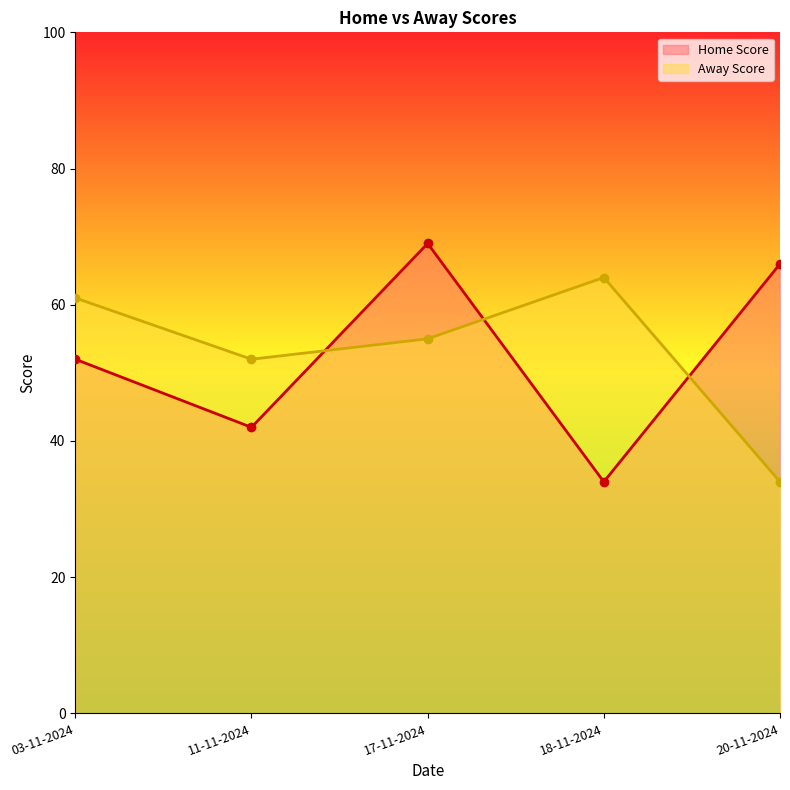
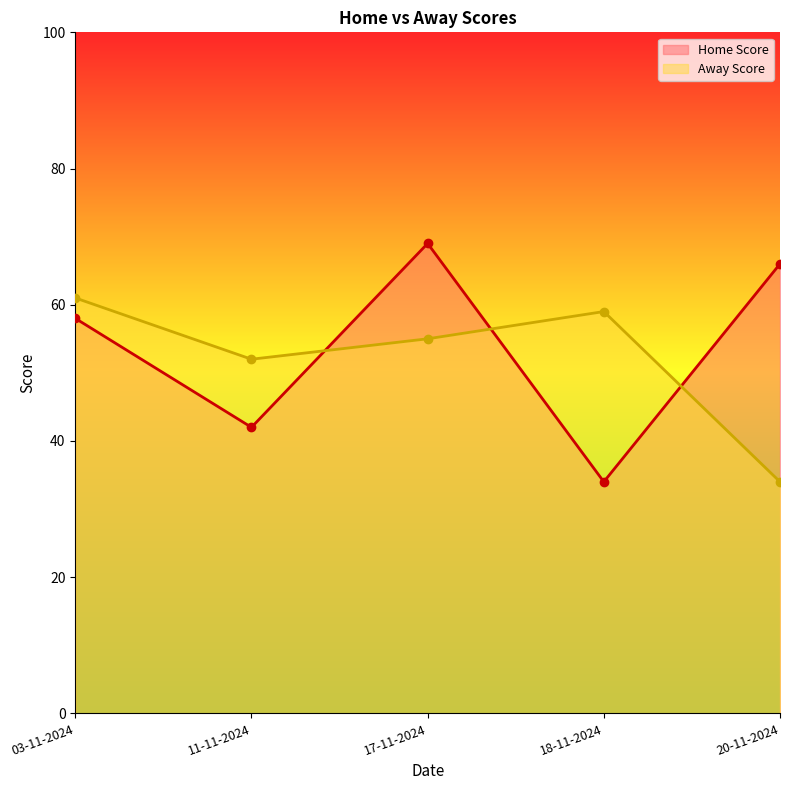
Home Score, 03-11-2024: 52 -> 58
Away Score, 18-11-2024: 64 -> 59
